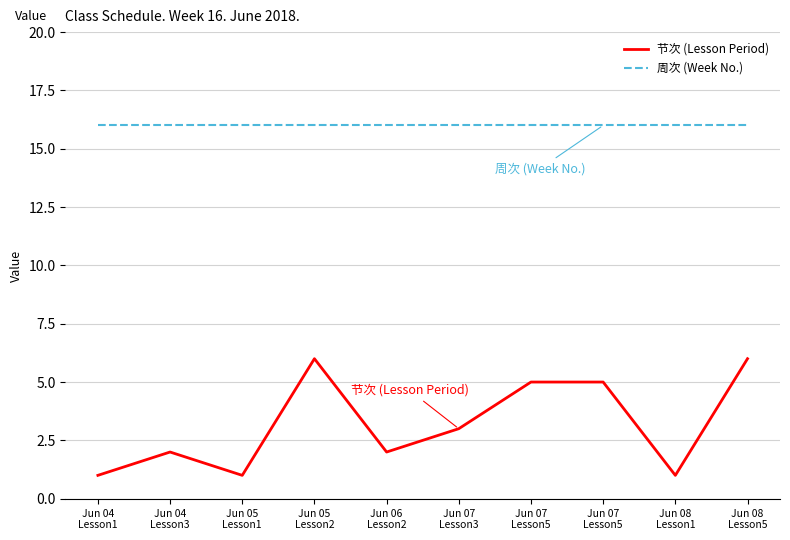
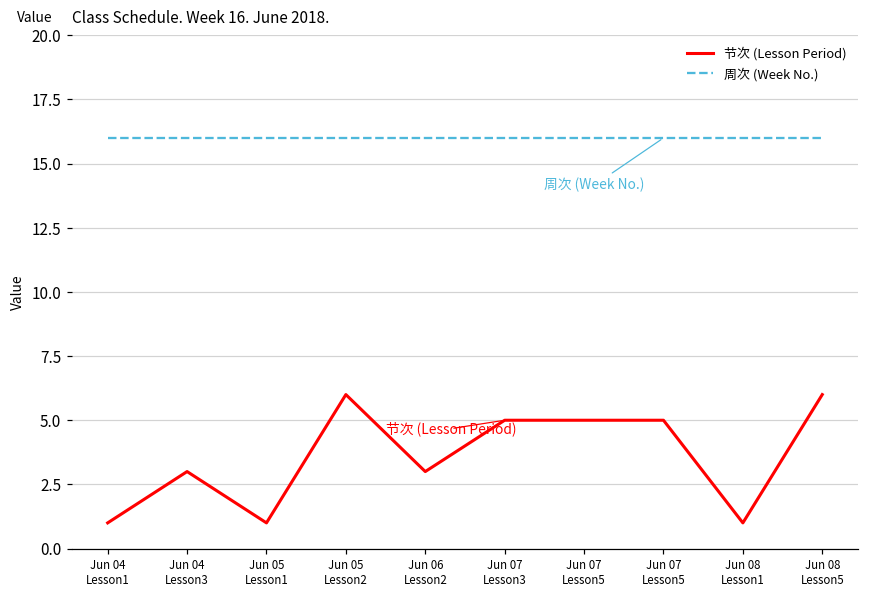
节次 (Lesson Period), Jun 04 Lesson3: 2 -> 3
节次 (Lesson Period), Jun 06 Lesson2: 2 -> 3
节次 (Lesson Period), Jun 07 Lesson3: 3 -> 5
